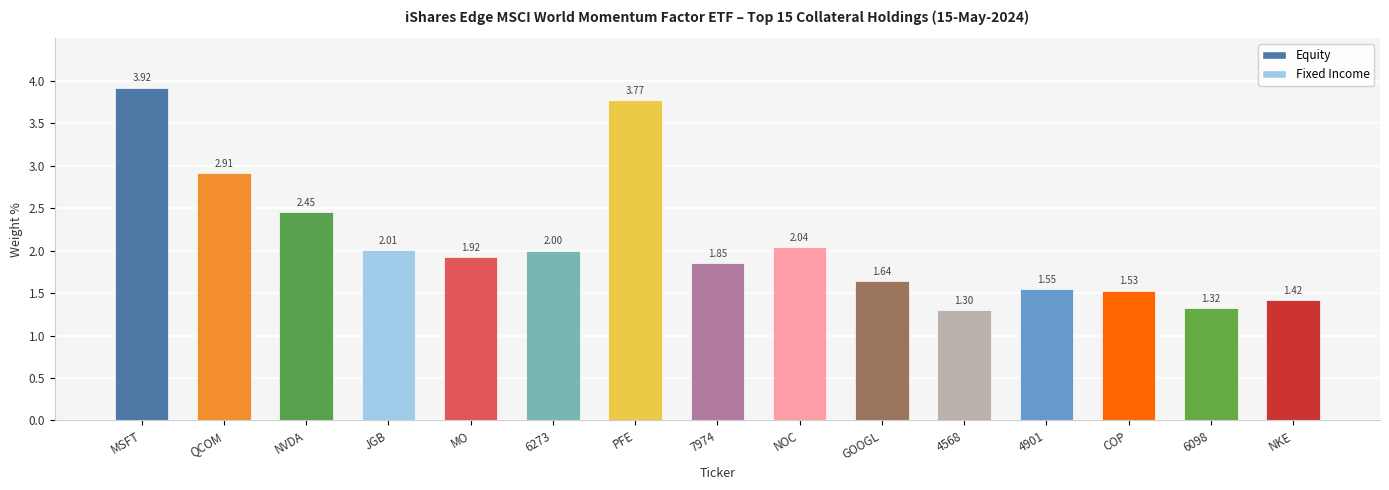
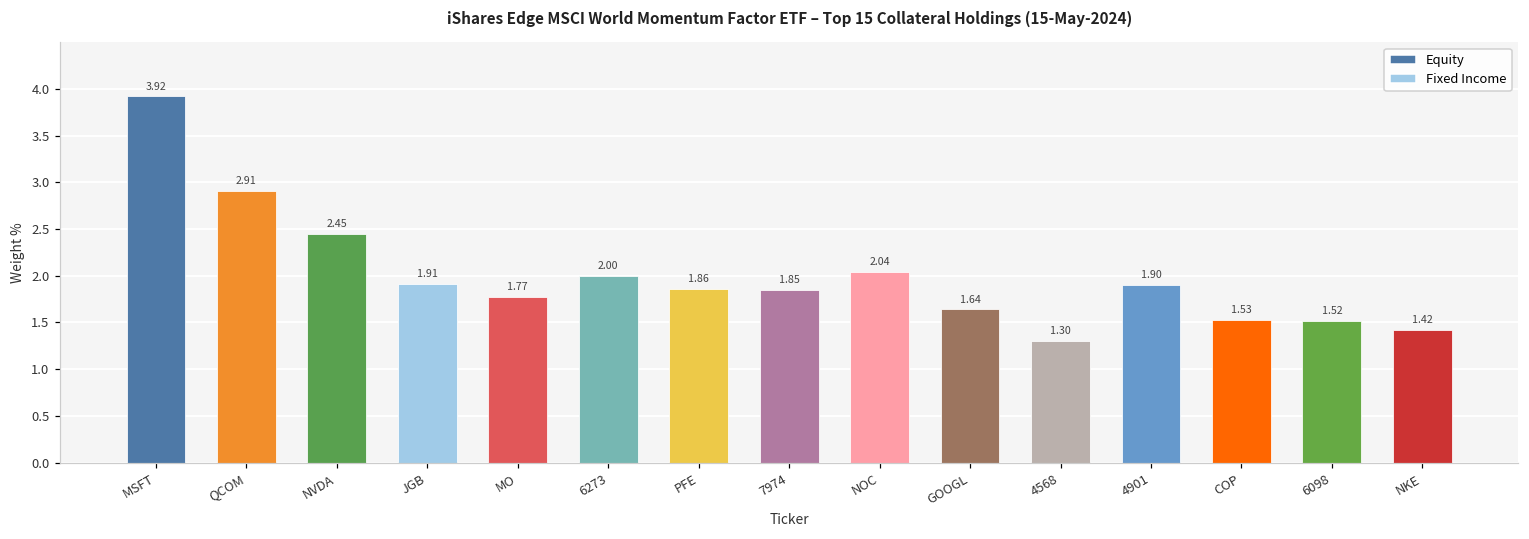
JGB: 2.01 -> 1.91
MO: 1.92 -> 1.77
PFE: 3.77 -> 1.86
4901: 1.55 -> 1.90
6098: 1.32 -> 1.52
